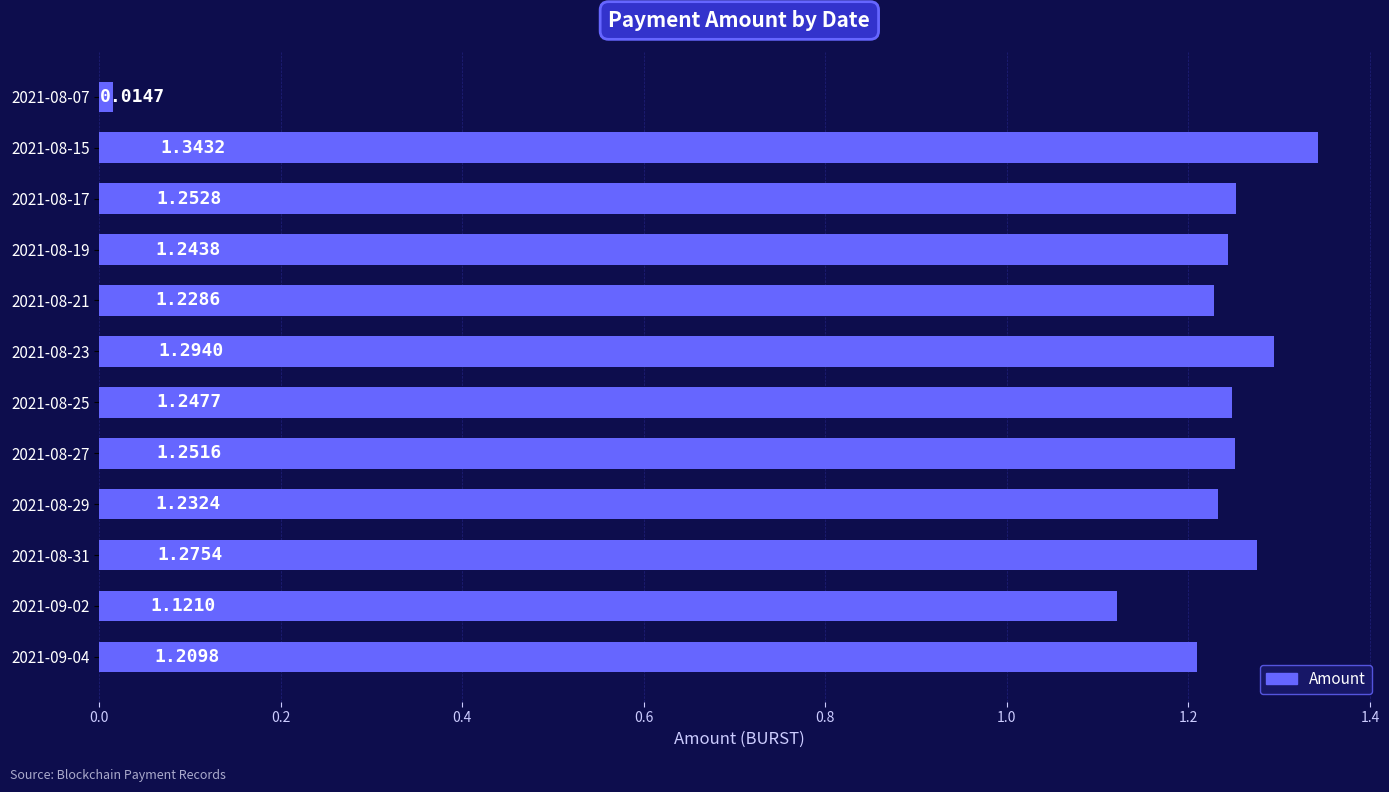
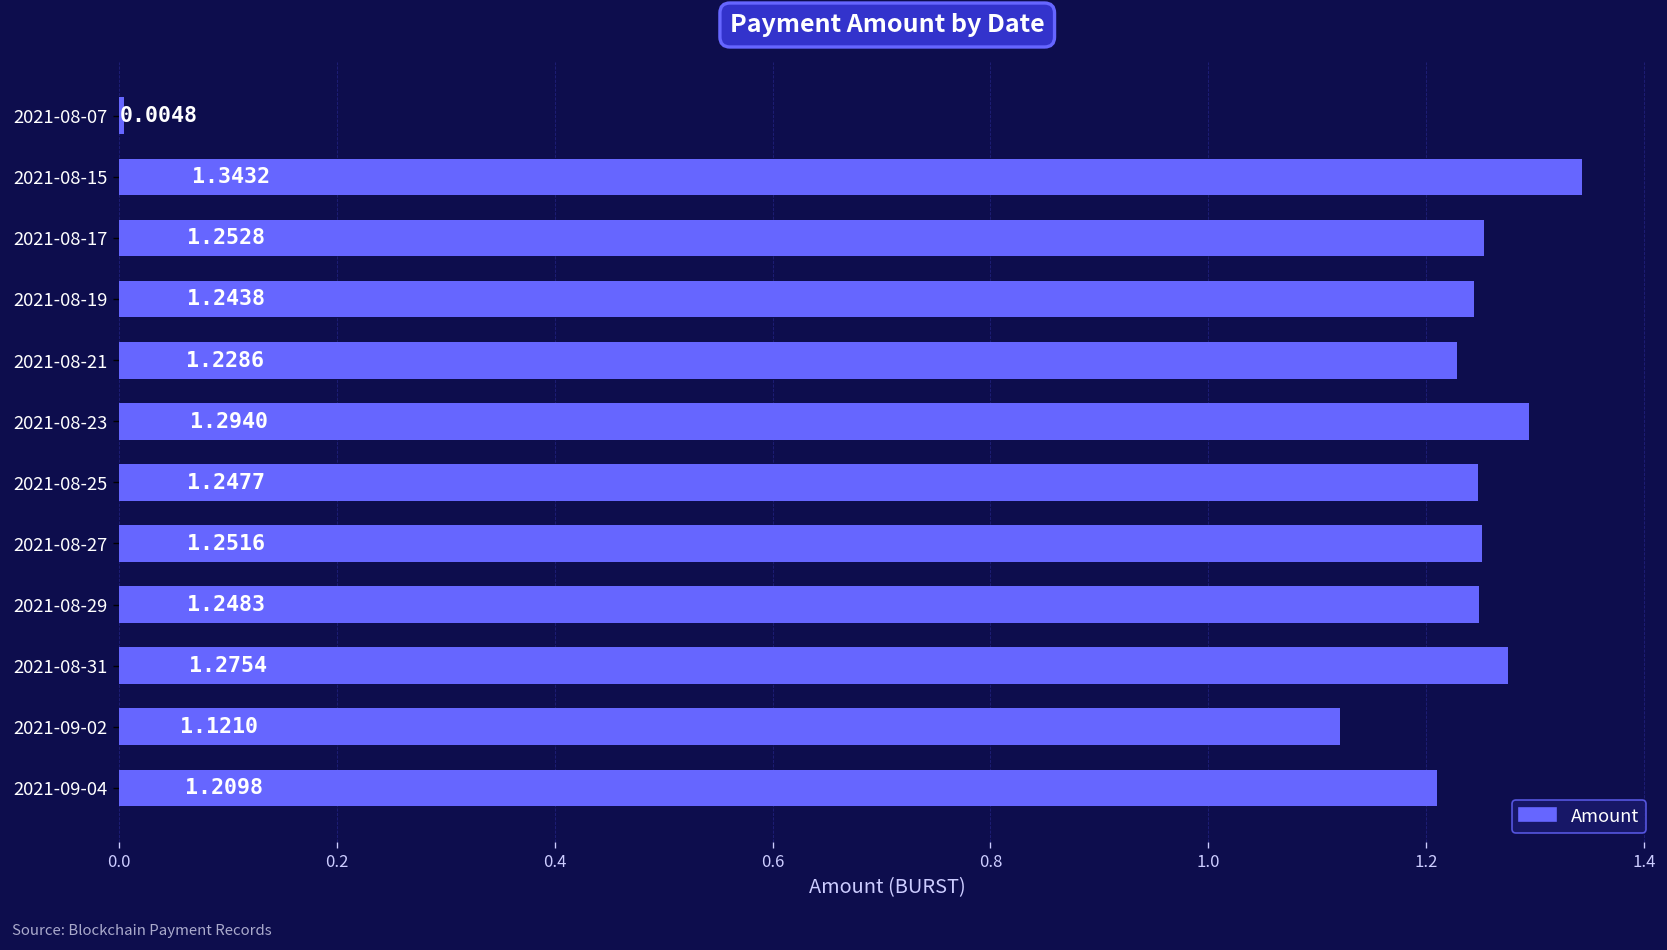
2021-08-07: 0.0147 -> 0.0048
2021-08-29: 1.2324 -> 1.2483
